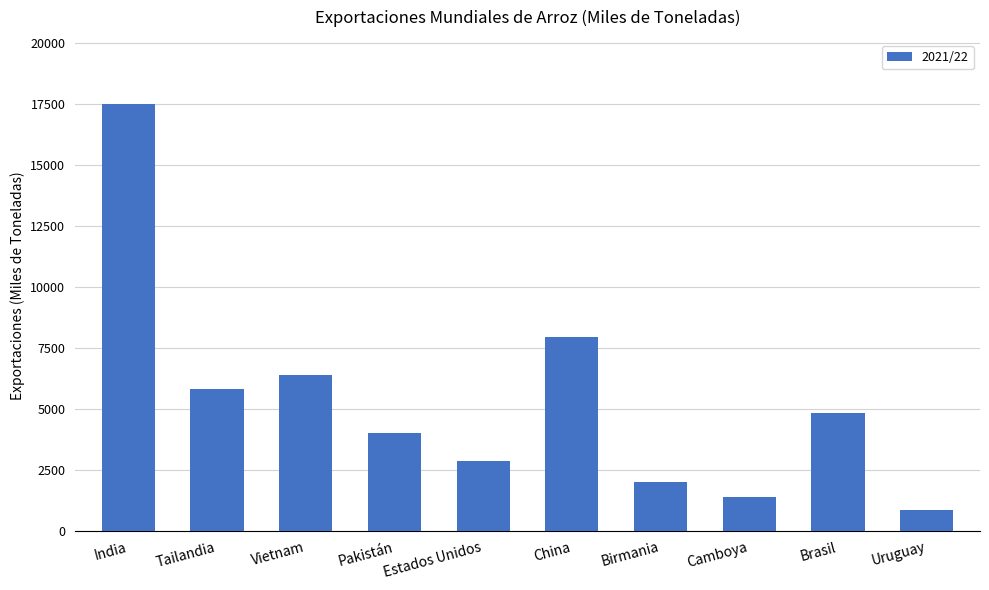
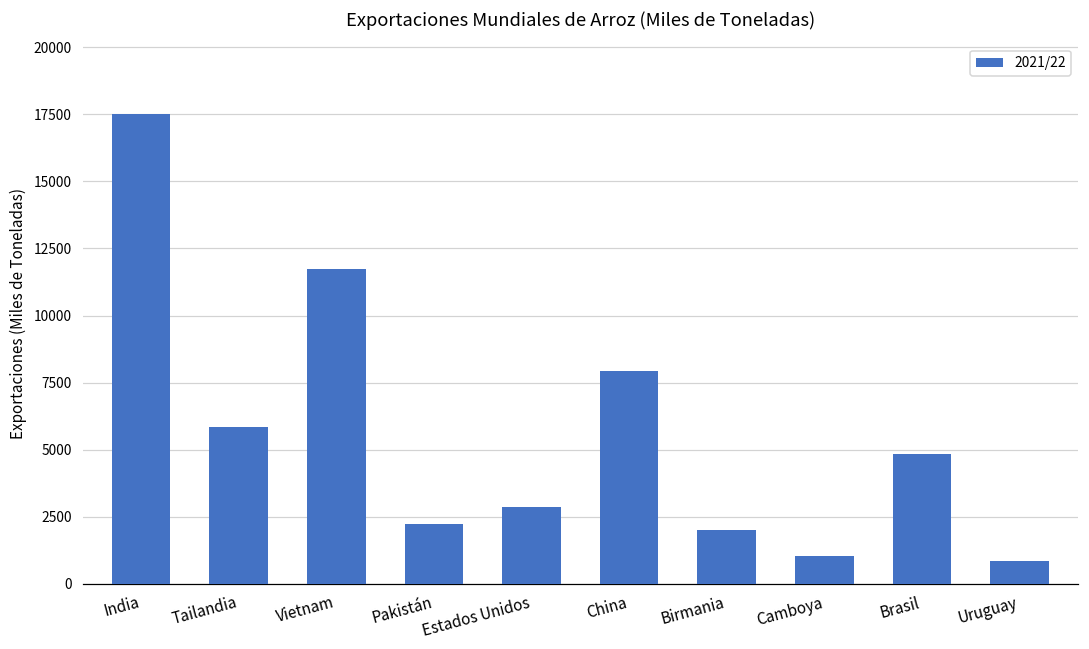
Vietnam: 6400 -> 11700
Pakistán: 4000 -> 2200
Camboya: 1400 -> 1000
